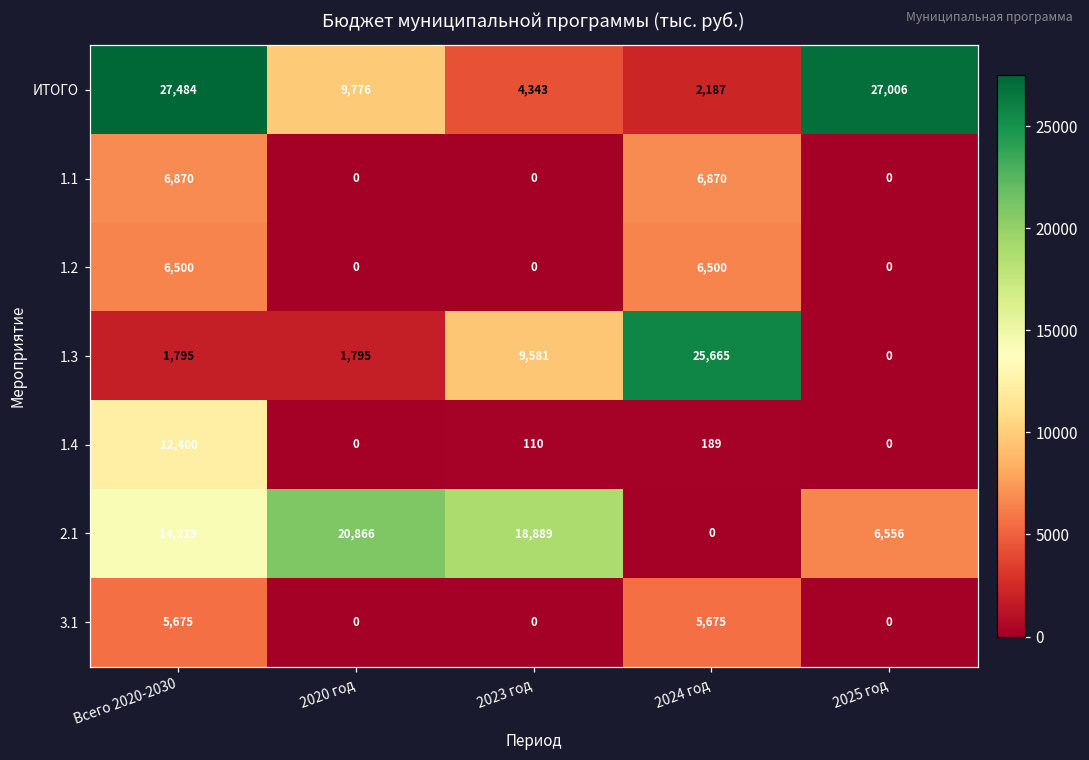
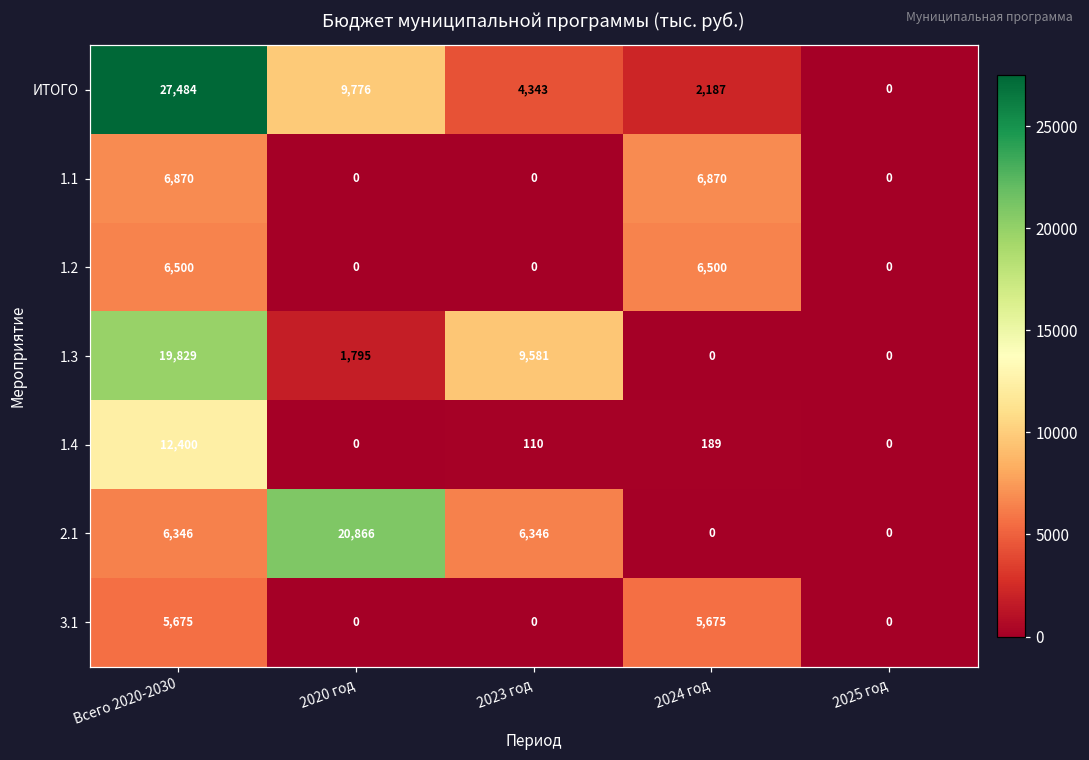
ИТОГО, 2025 год: 27,006 -> 0
1.3, Всего 2020-2030: 1,795 -> 19,829
1.3, 2024 год: 25,665 -> 0
2.1, Всего 2020-2030: 14,219 -> 6,346
2.1, 2023 год: 18,889 -> 6,346
2.1, 2025 год: 6,556 -> 0
